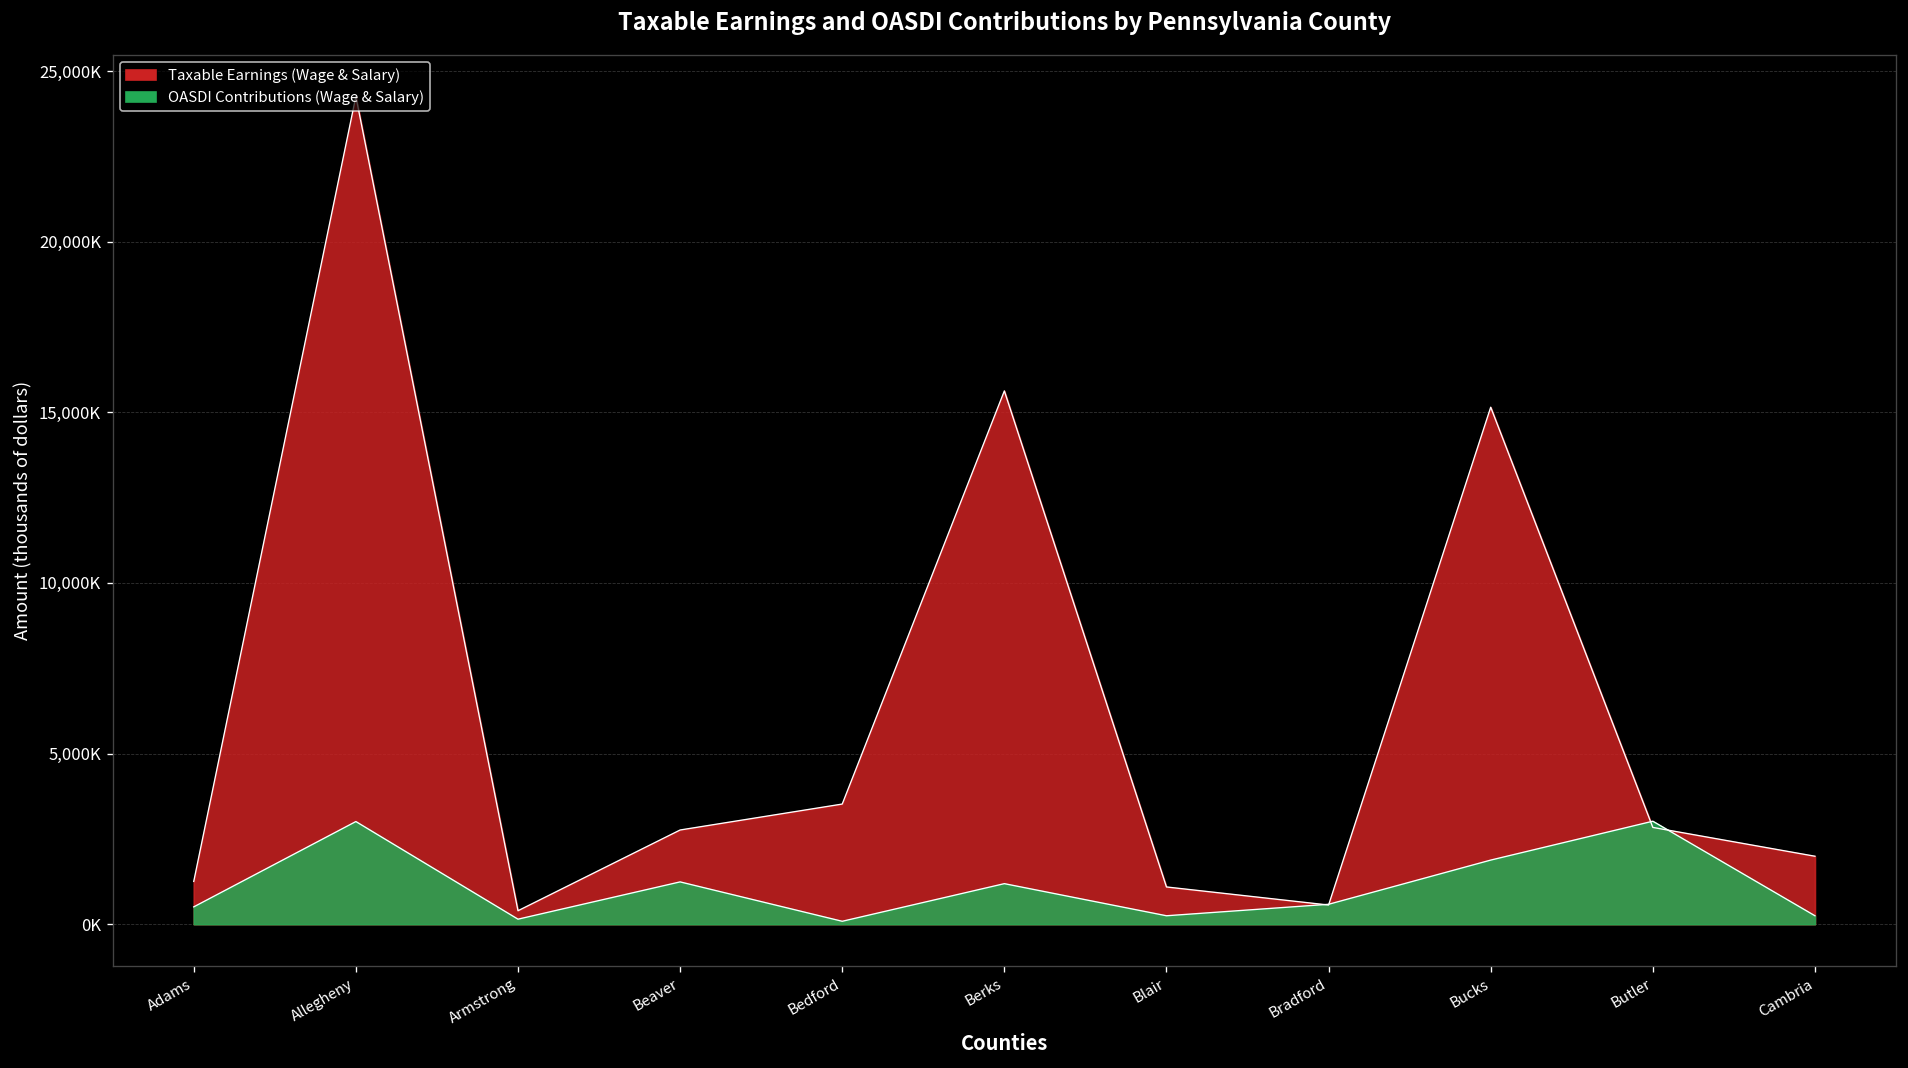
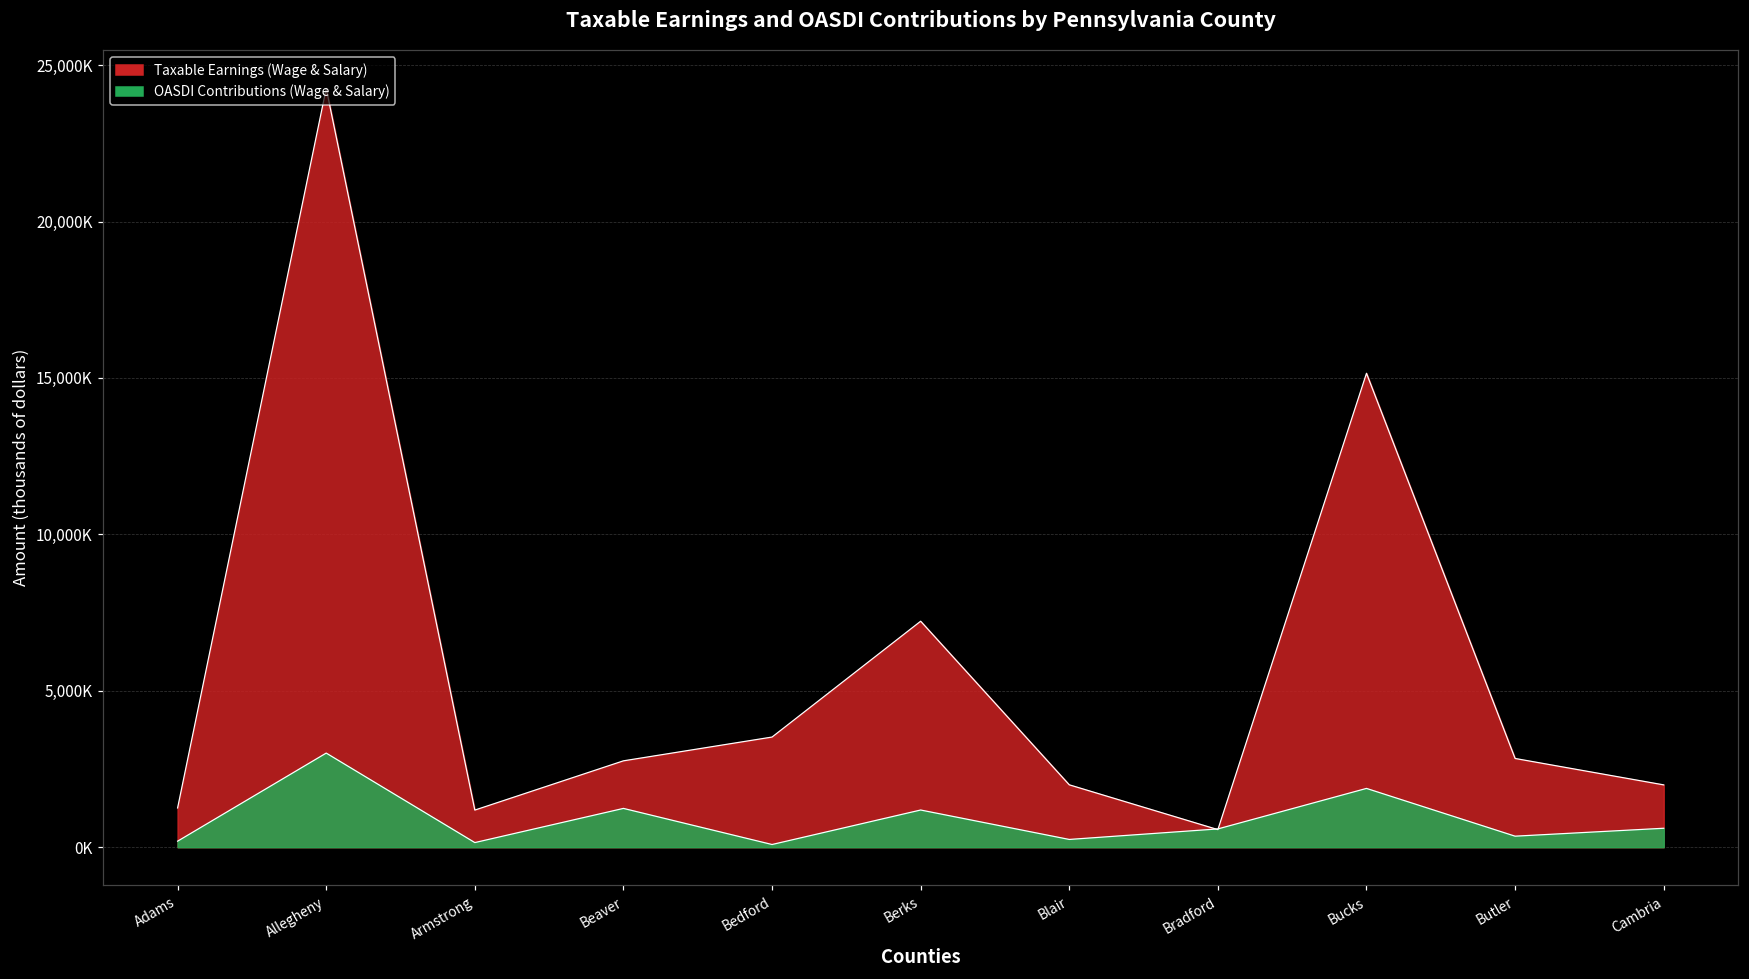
OASDI Contributions (Wage & Salary), Adams: 500,000 -> 200,000
Taxable Earnings (Wage & Salary), Armstrong: 400,000 -> 1,200,000
Taxable Earnings (Wage & Salary), Berks: 15,600,000 -> 7,200,000
Taxable Earnings (Wage & Salary), Blair: 1,100,000 -> 2,000,000
OASDI Contributions (Wage & Salary), Butler: 3,000,000 -> 400,000
OASDI Contributions (Wage & Salary), Cambria: 200,000 -> 600,000
